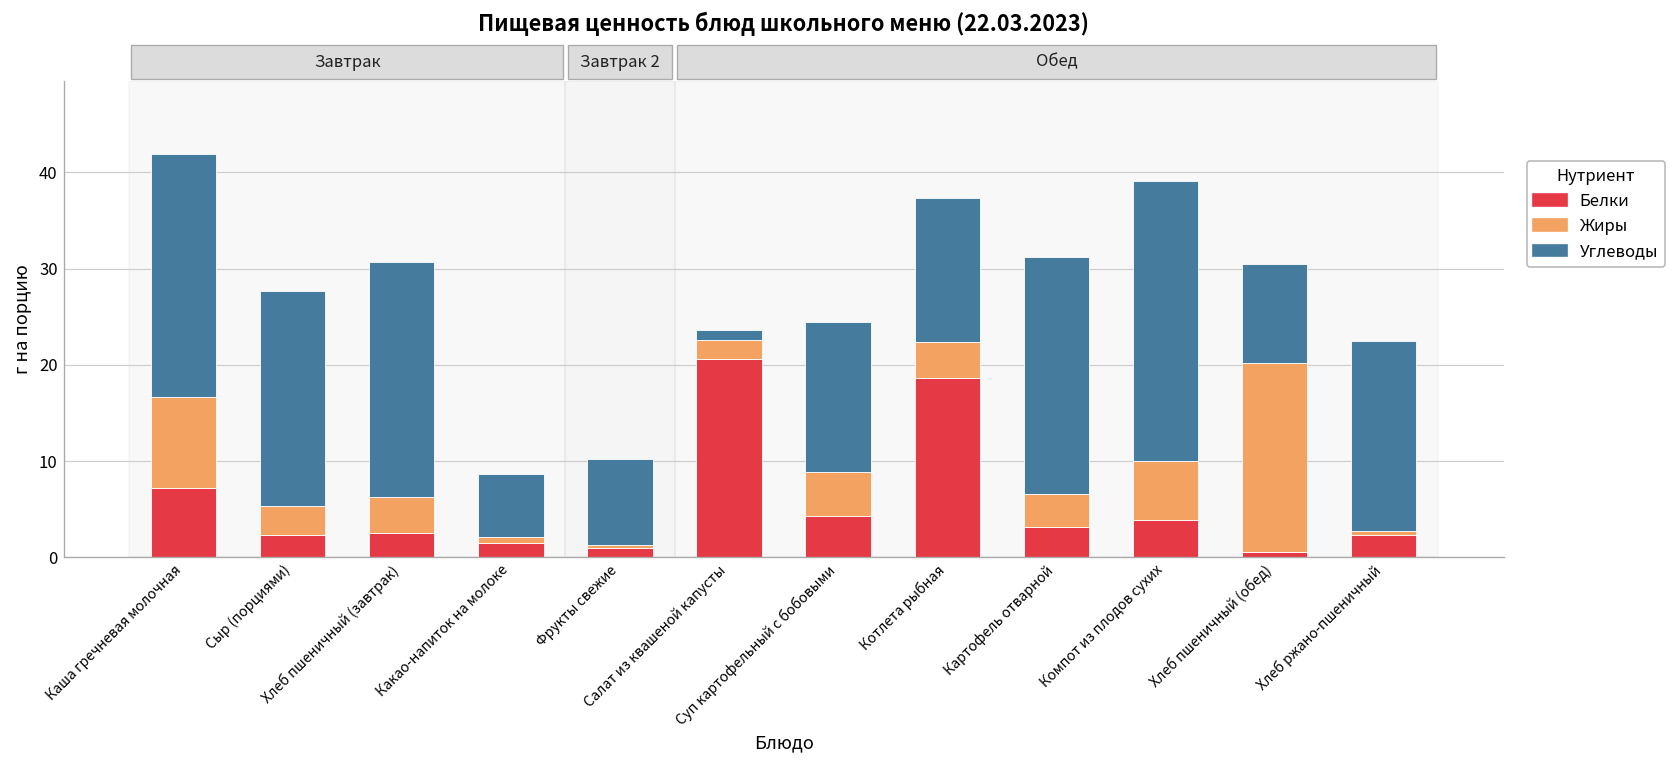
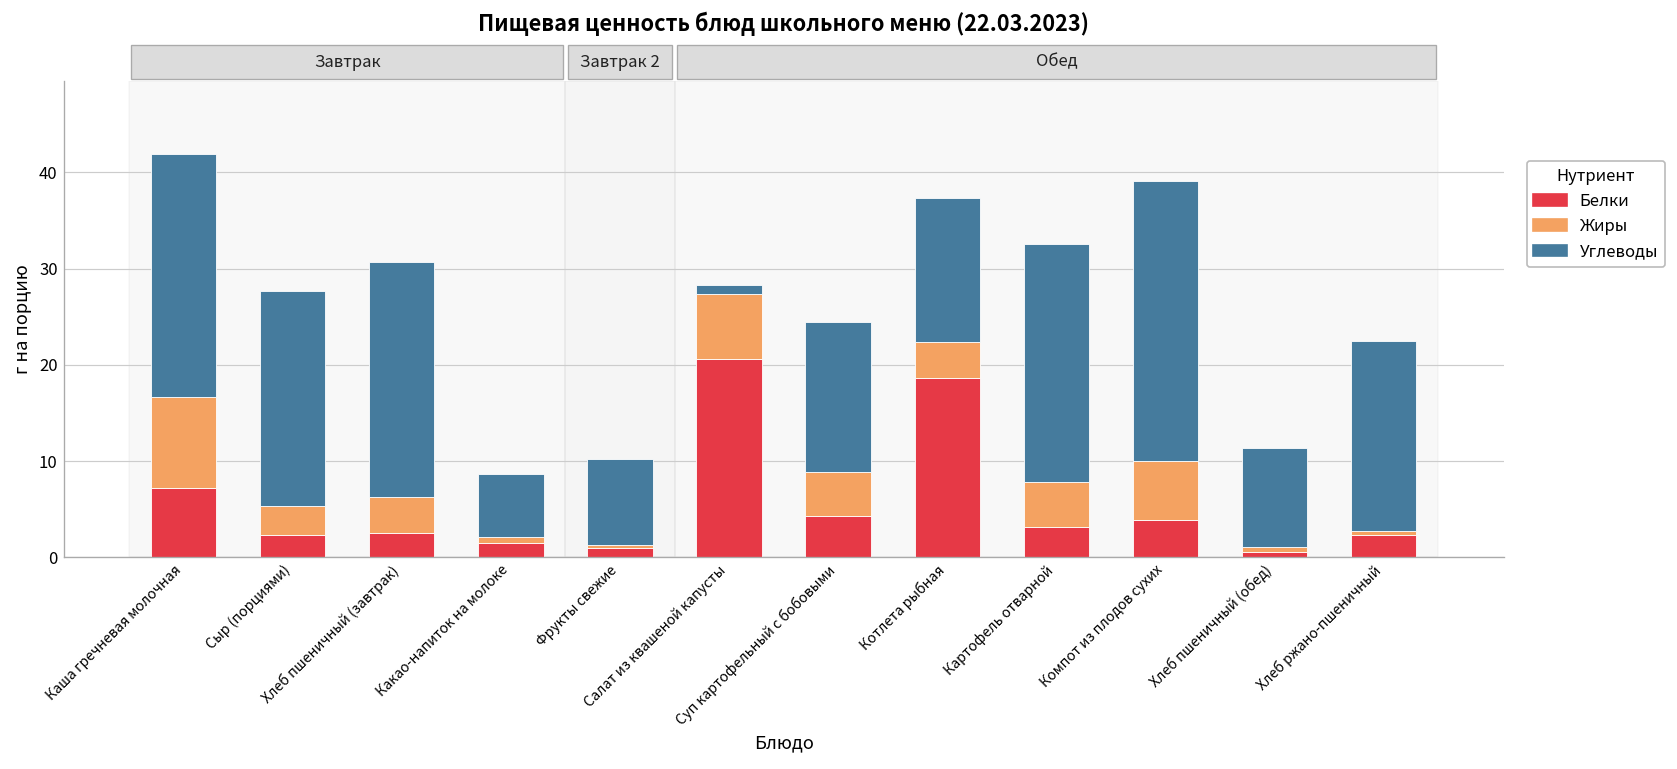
Жиры, Салат из квашеной капусты: 2 -> 7
Жиры, Картофель отварной: 3 -> 5
Жиры, Хлеб пшеничный (обед): 20 -> 1
